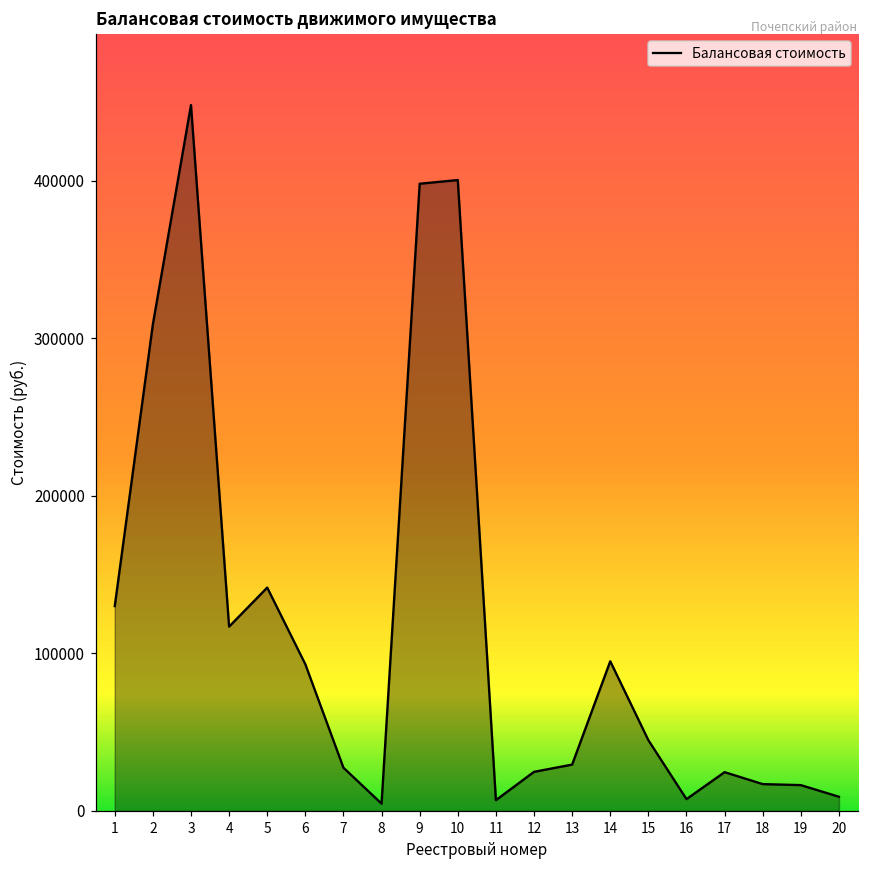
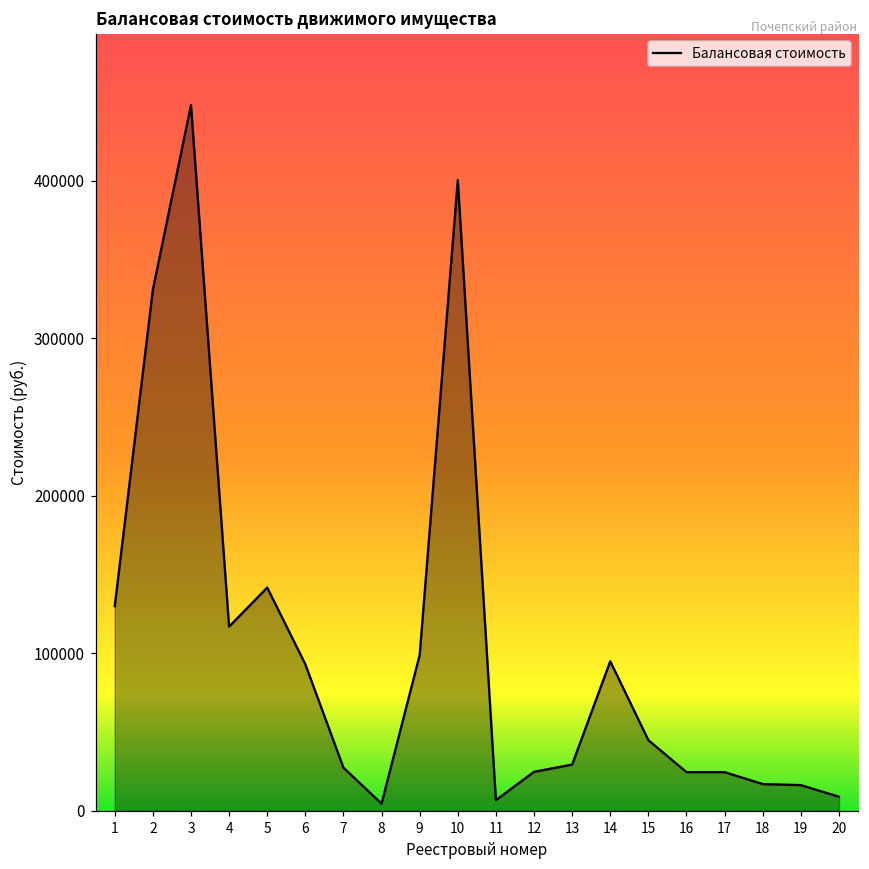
2: 309000 -> 331000
9: 398000 -> 99000
16: 8000 -> 25000
